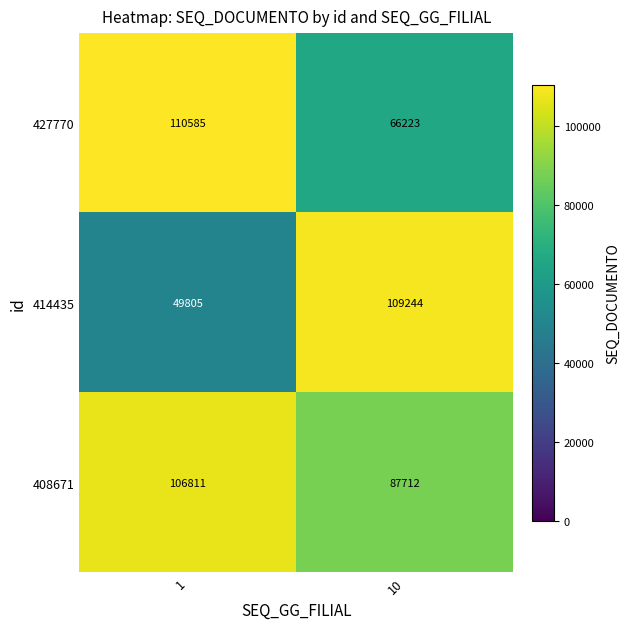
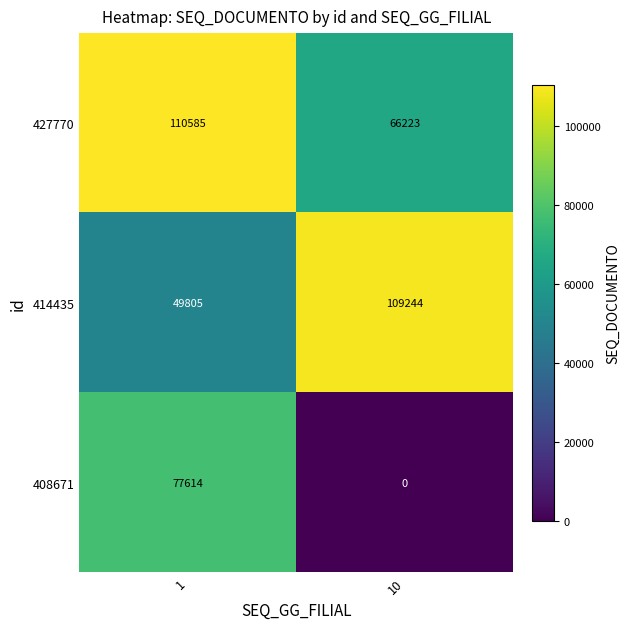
408671, 1: 106811 -> 77614
408671, 10: 87712 -> 0
